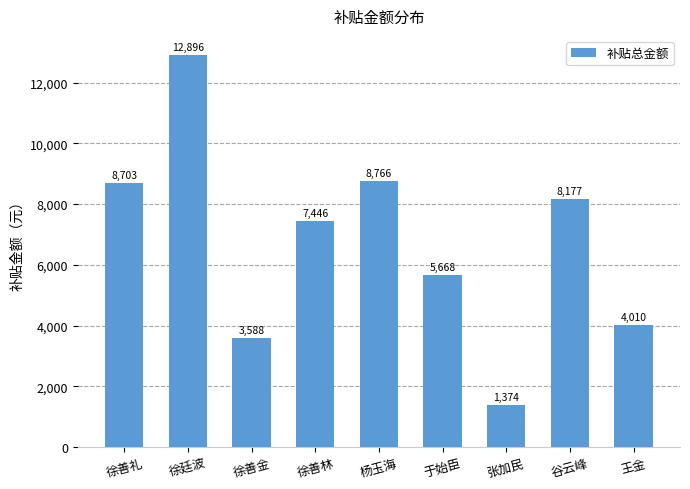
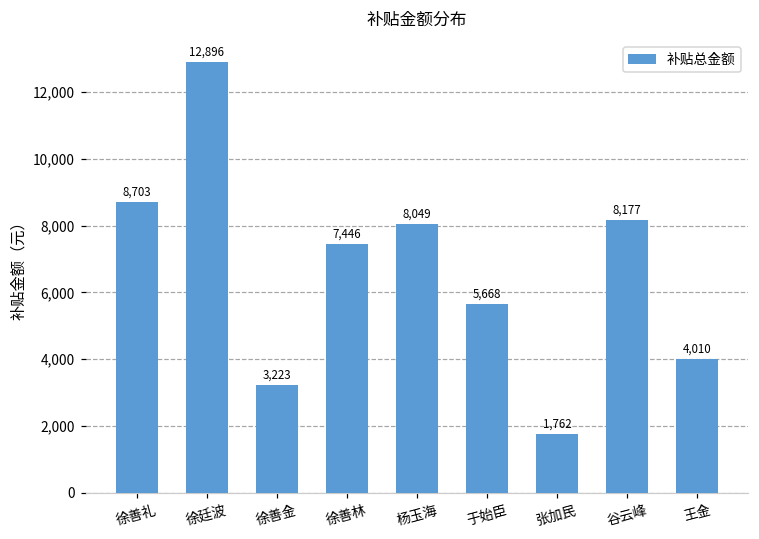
徐善金: 3,588 -> 3,223
杨玉海: 8,766 -> 8,049
张加民: 1,374 -> 1,762
